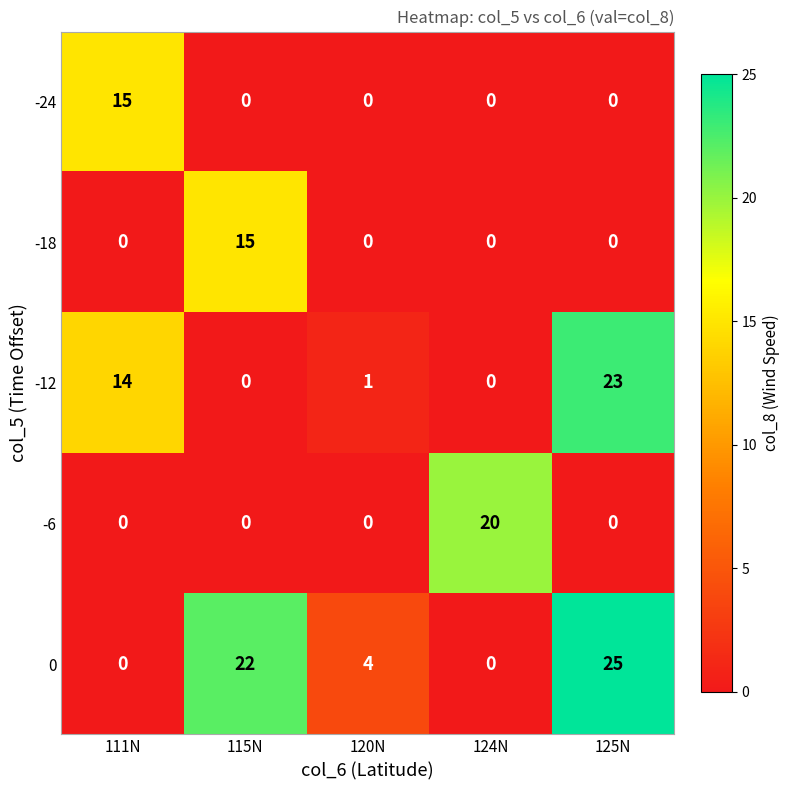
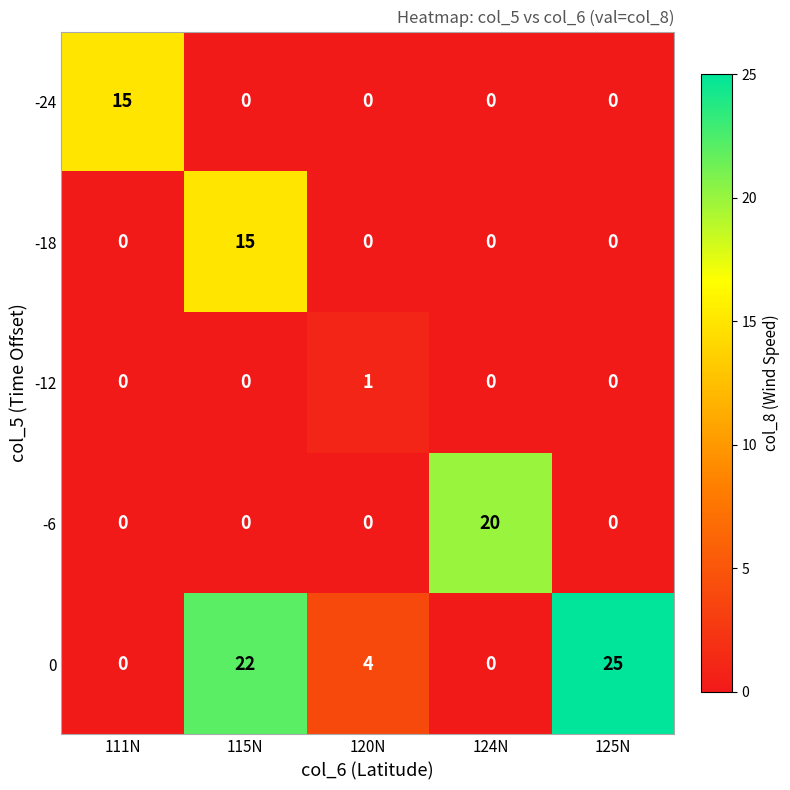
-12, 111N: 14 -> 0
-12, 125N: 23 -> 0
